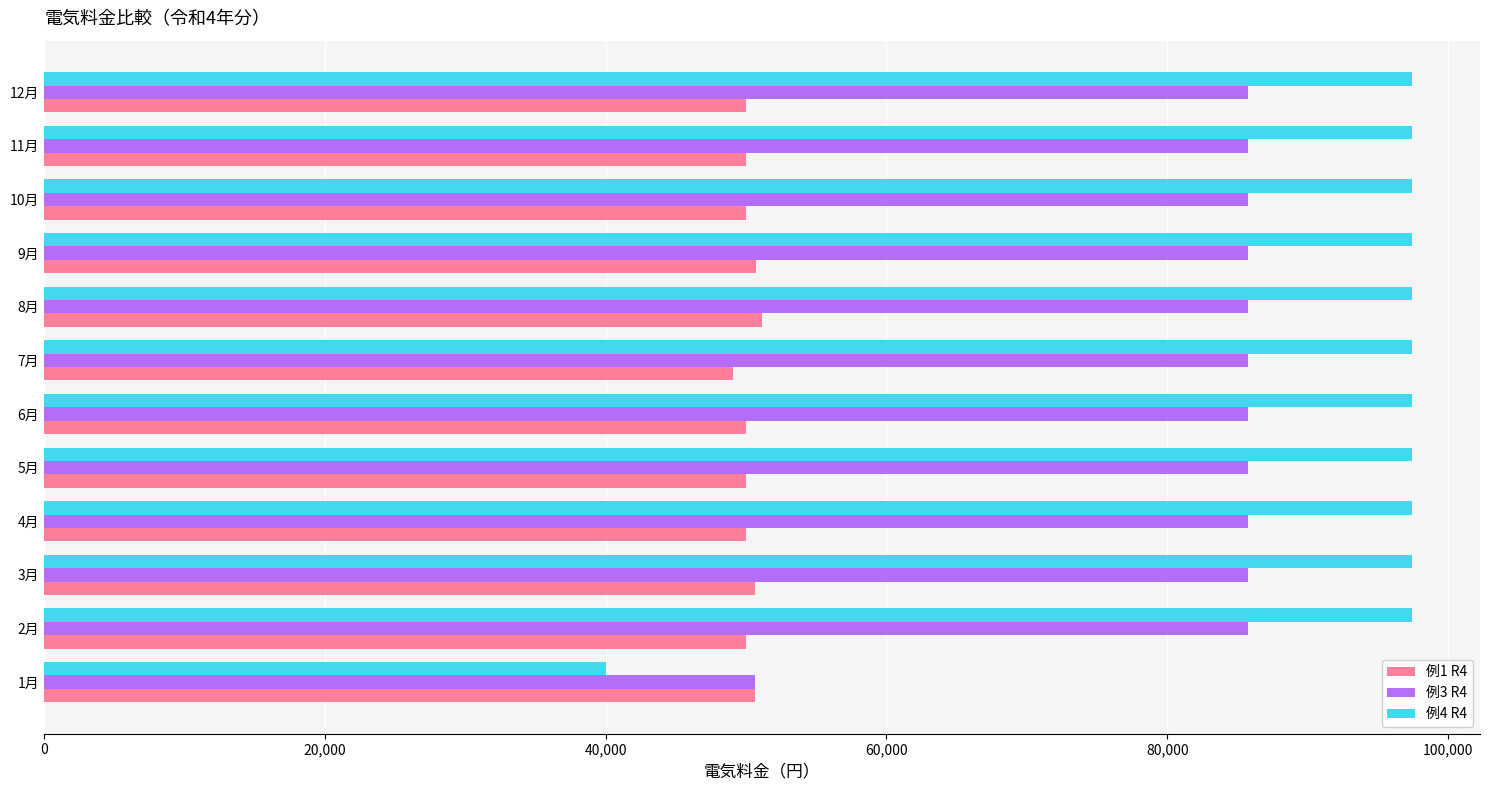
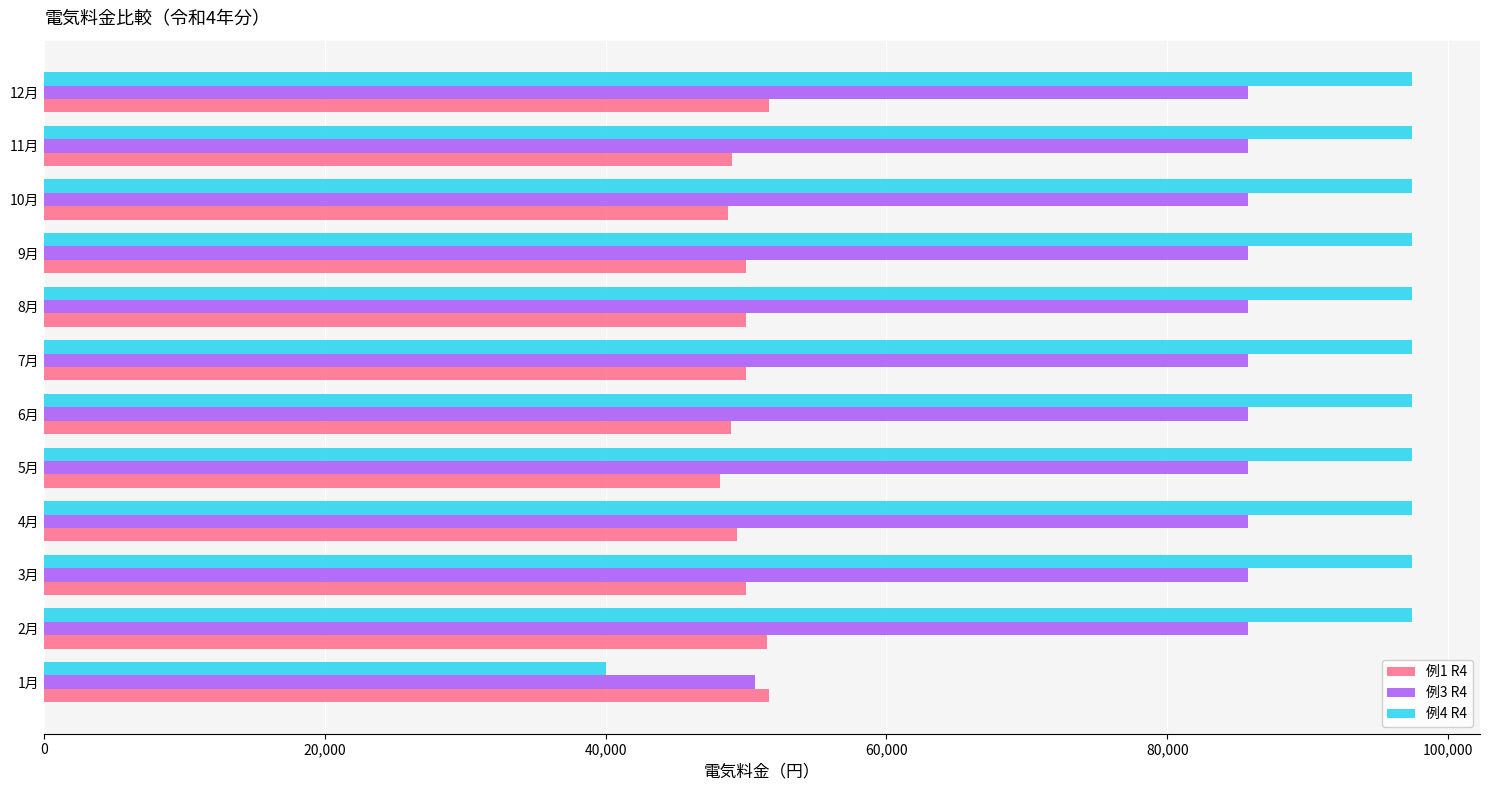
例1 R4, 12月: 50,000 -> 51,600
例1 R4, 11月: 50,000 -> 49,000
例1 R4, 10月: 50,000 -> 48,700
例1 R4, 9月: 50,700 -> 50,000
例1 R4, 8月: 51,200 -> 50,000
例1 R4, 7月: 49,000 -> 50,000
例1 R4, 6月: 50,000 -> 48,900
例1 R4, 5月: 50,000 -> 48,100
例1 R4, 4月: 50,000 -> 49,400
例1 R4, 3月: 50,600 -> 50,000
例1 R4, 2月: 50,000 -> 51,500
例1 R4, 1月: 50,600 -> 51,700
